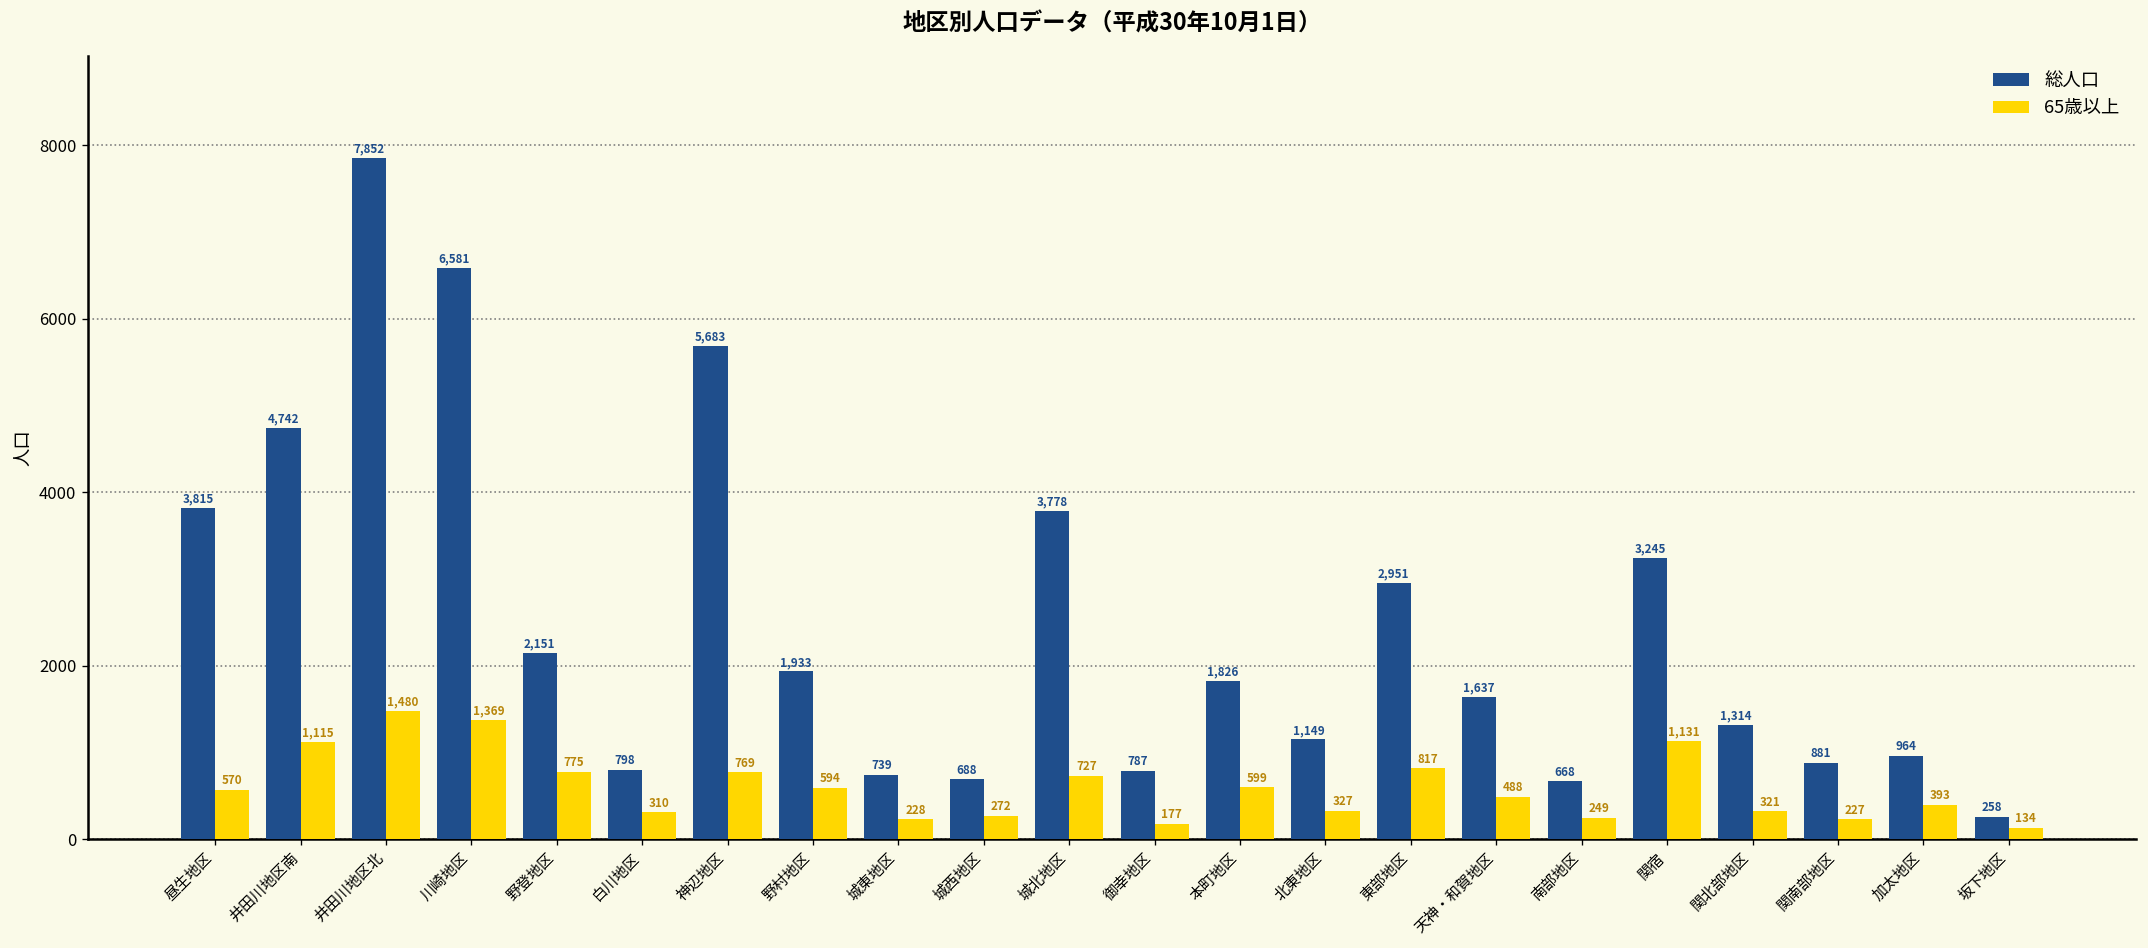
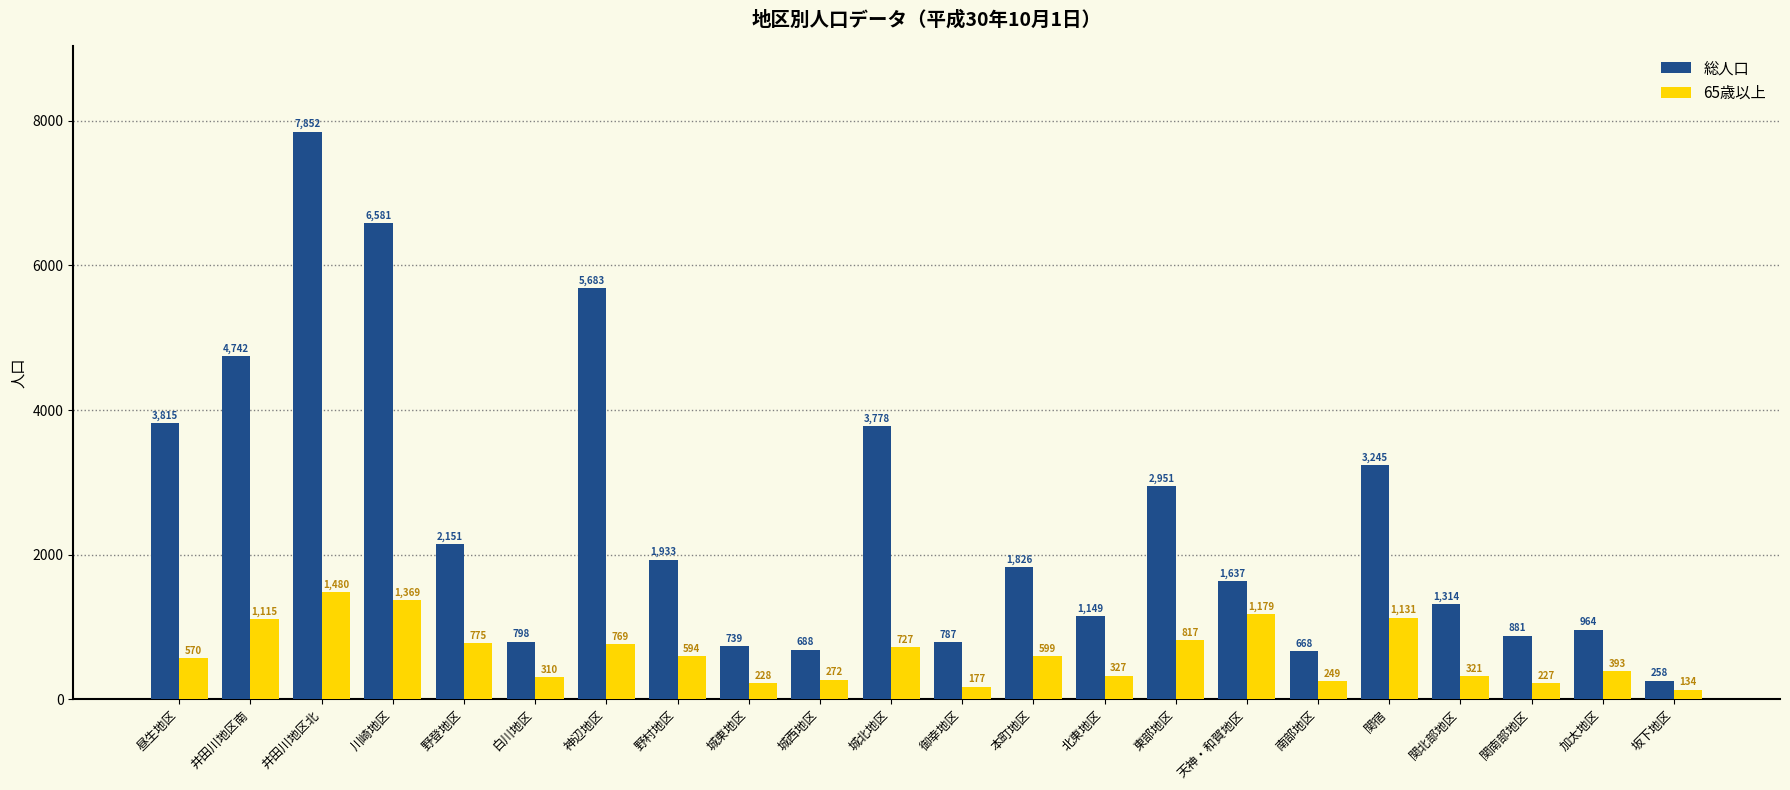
65歳以上, 天神・和賀地区: 488 -> 1,179
